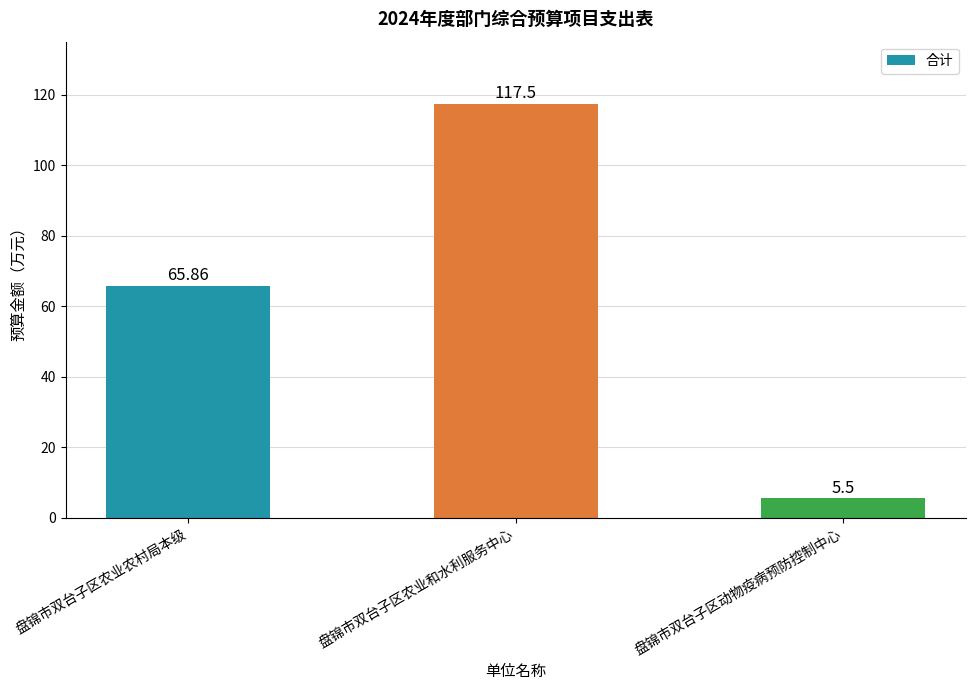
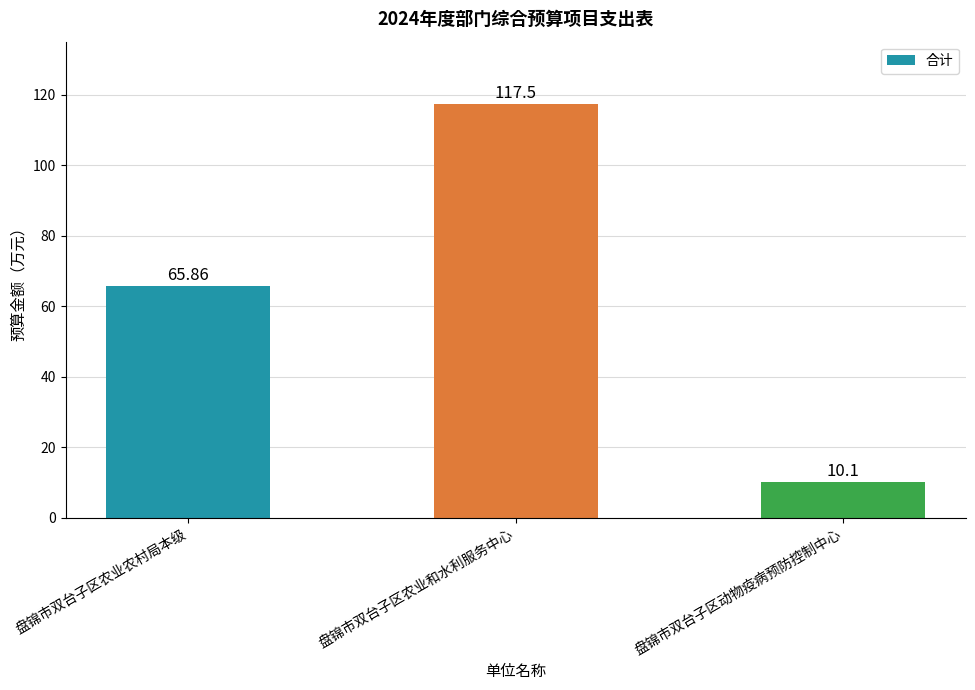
盘锦市双台子区动物疫病预防控制中心: 5.5 -> 10.1
